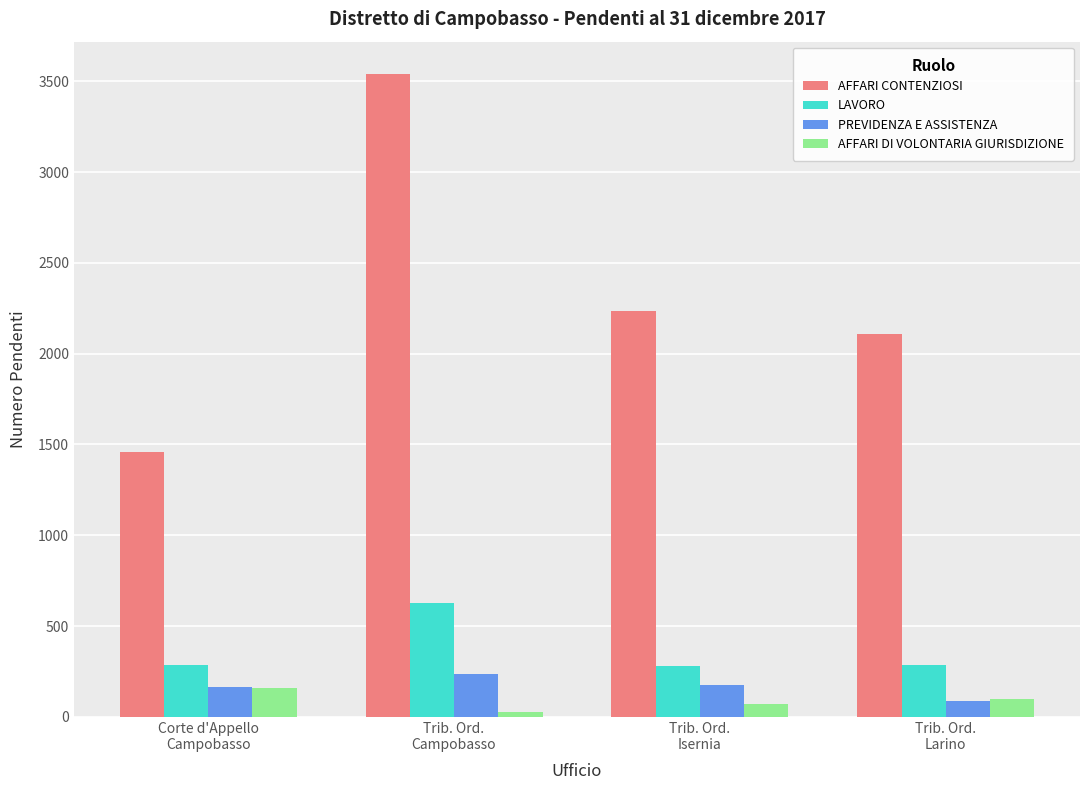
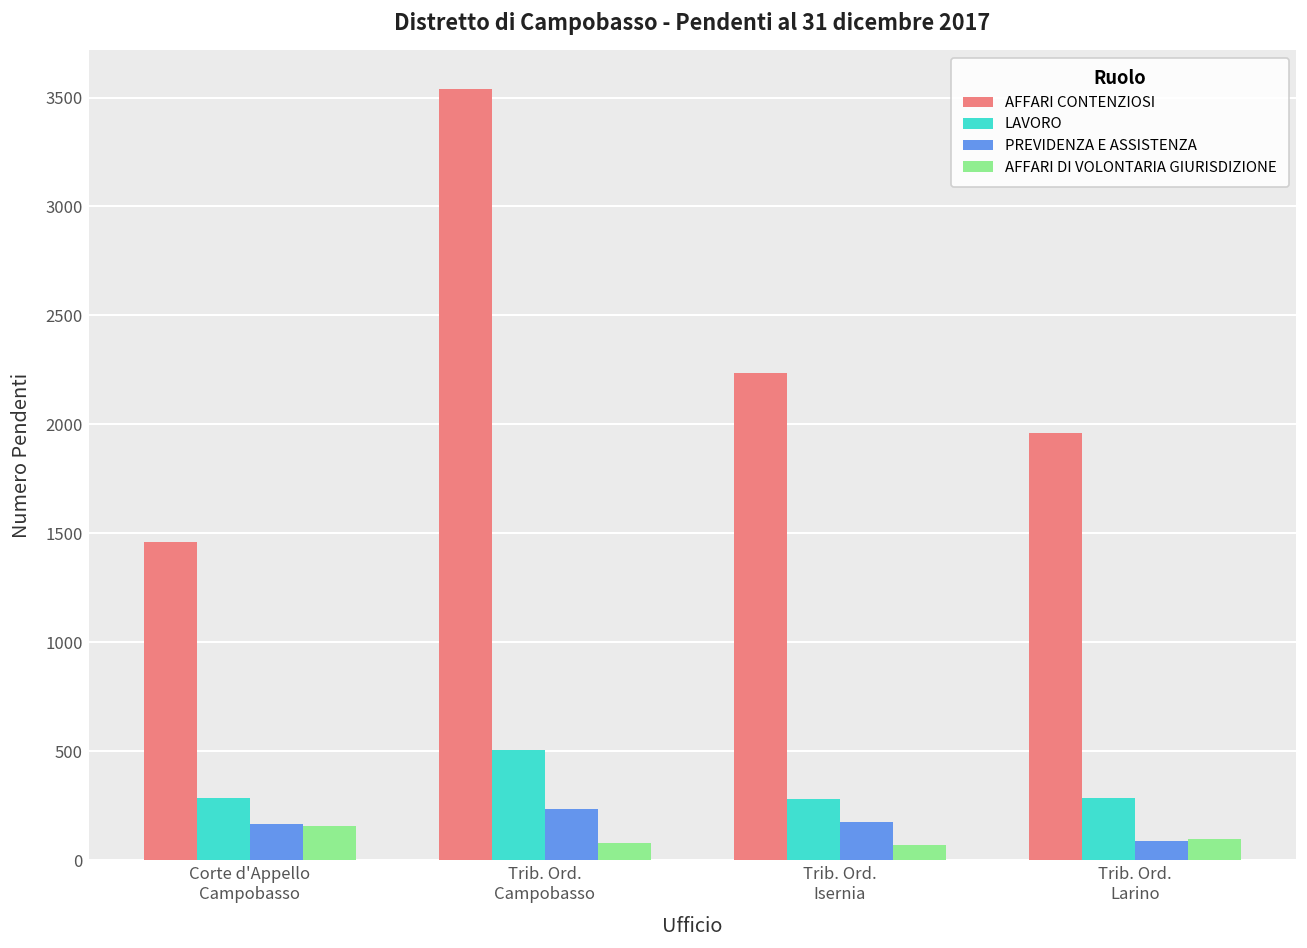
LAVORO, Trib. Ord. Campobasso: 630 -> 510
AFFARI DI VOLONTARIA GIURISDIZIONE, Trib. Ord. Campobasso: 20 -> 80
AFFARI CONTENZIOSI, Trib. Ord. Larino: 2110 -> 1960
